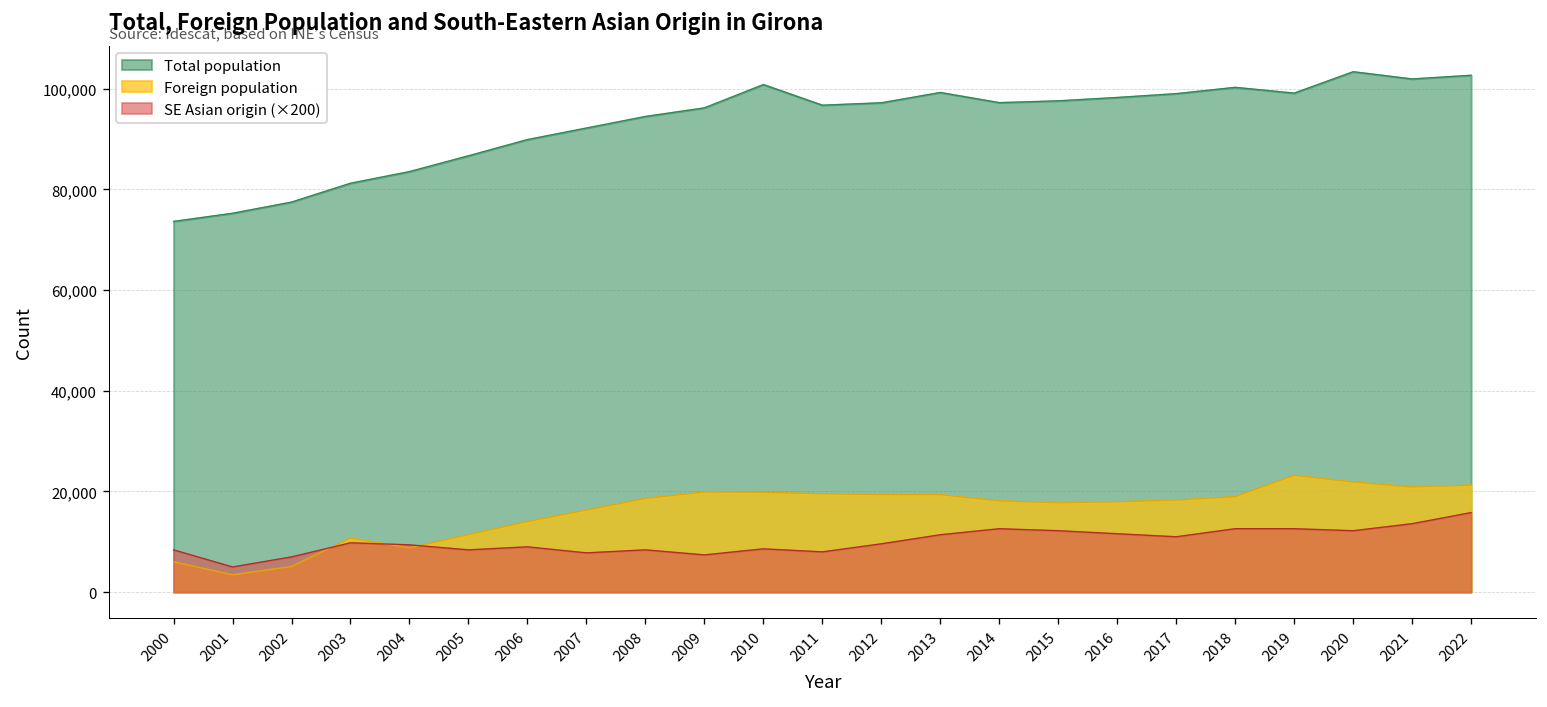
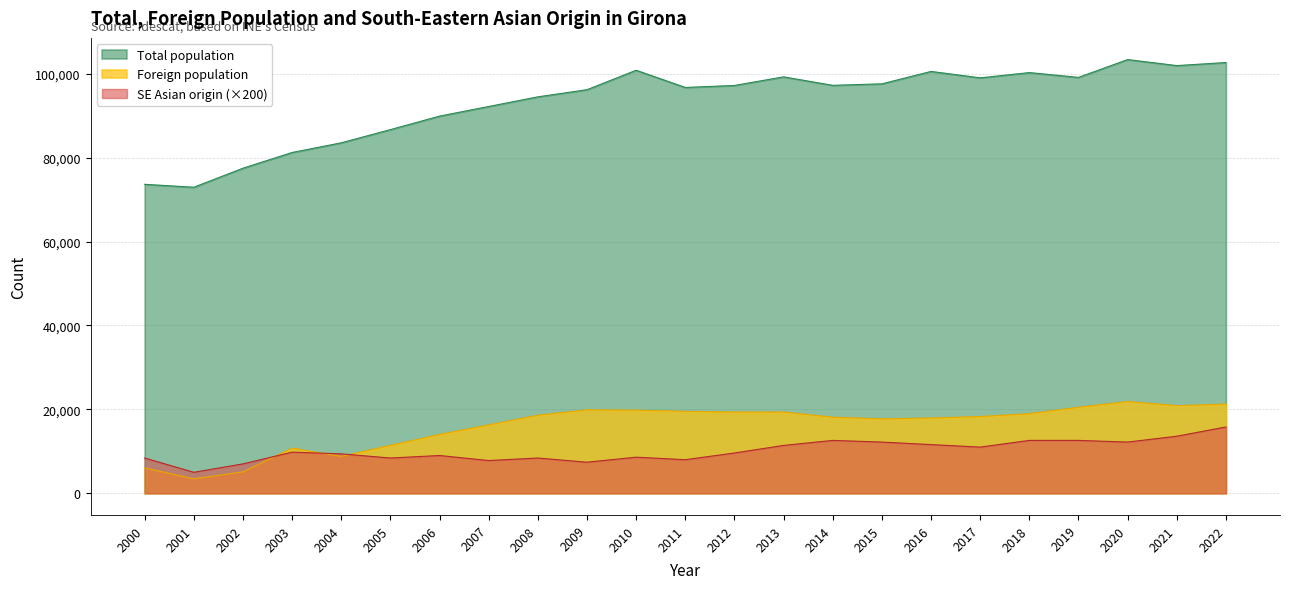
Total population, 2001: 75,000 -> 73,000
Total population, 2016: 98,000 -> 101,000
Foreign population, 2019: 23,000 -> 21,000
